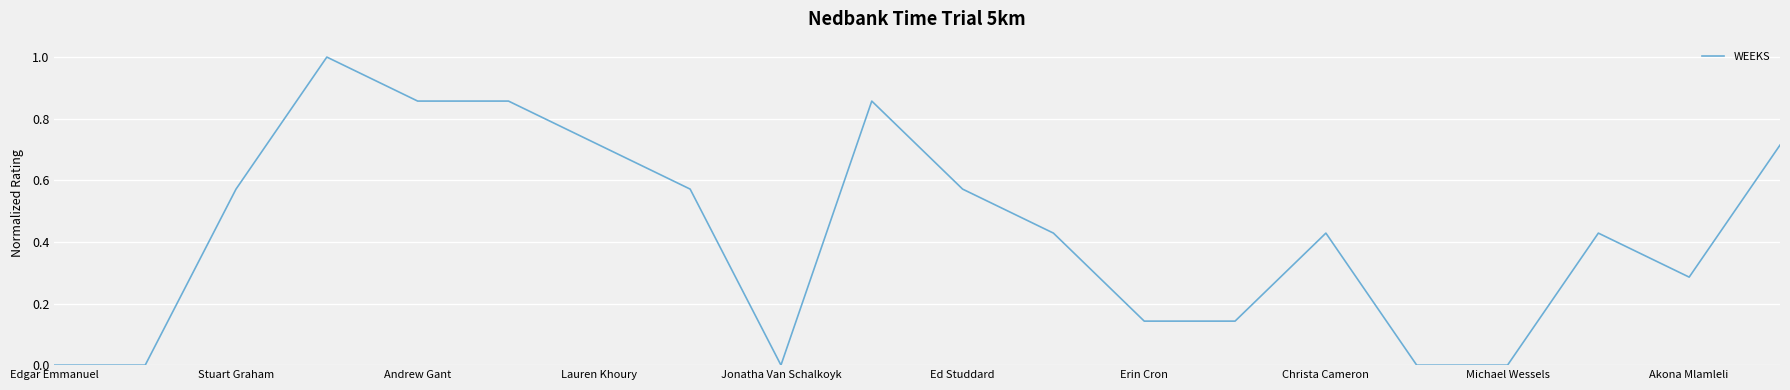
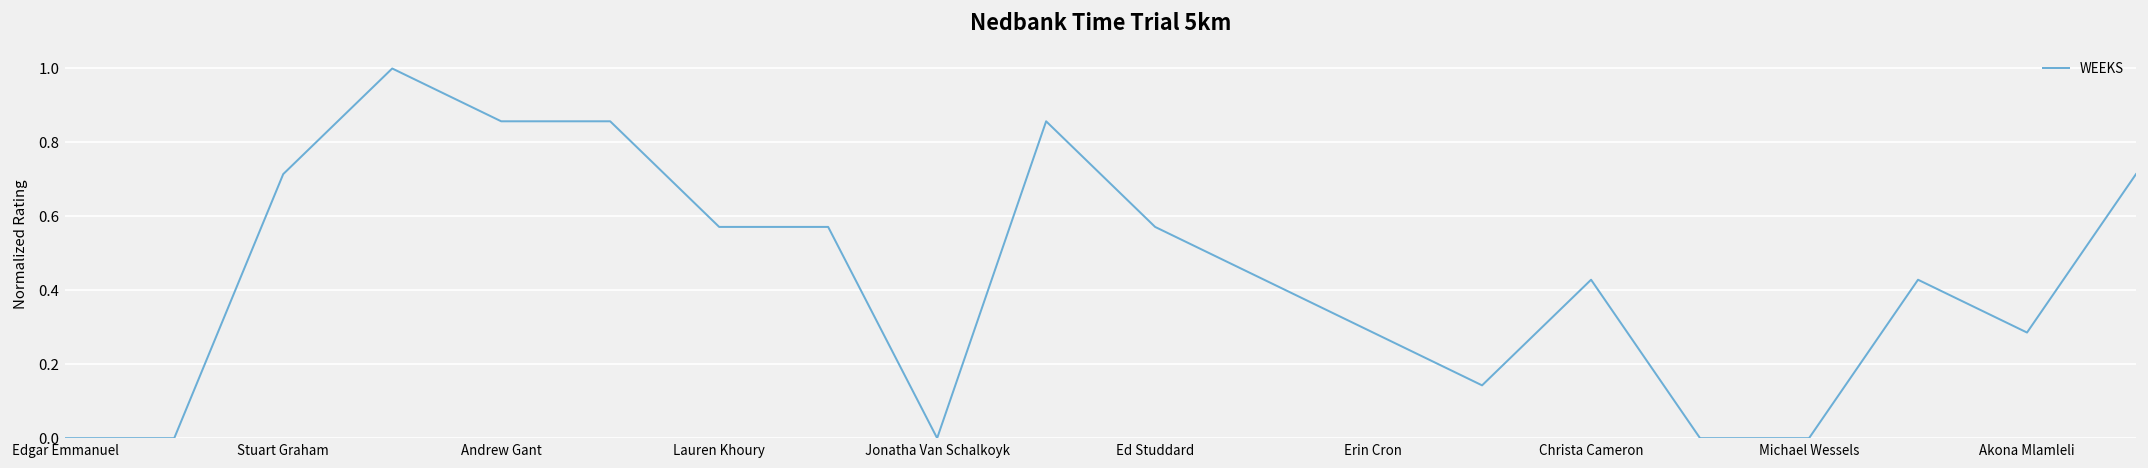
Stuart Graham: 0.57 -> 0.71
Lauren Khoury: 0.71 -> 0.57
Erin Cron: 0.14 -> 0.29
